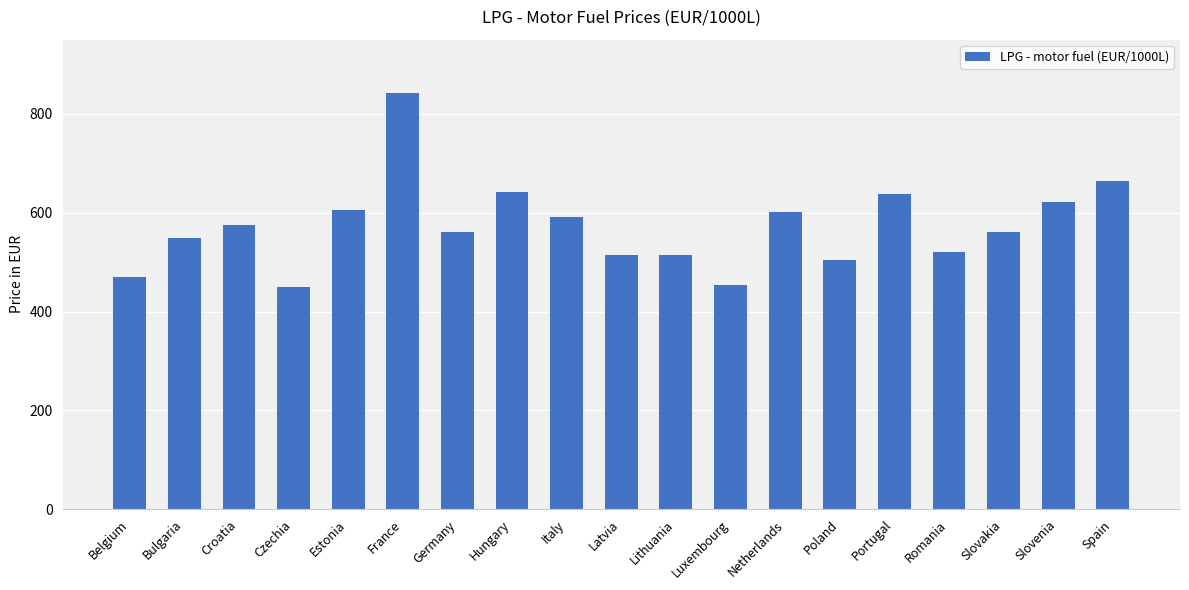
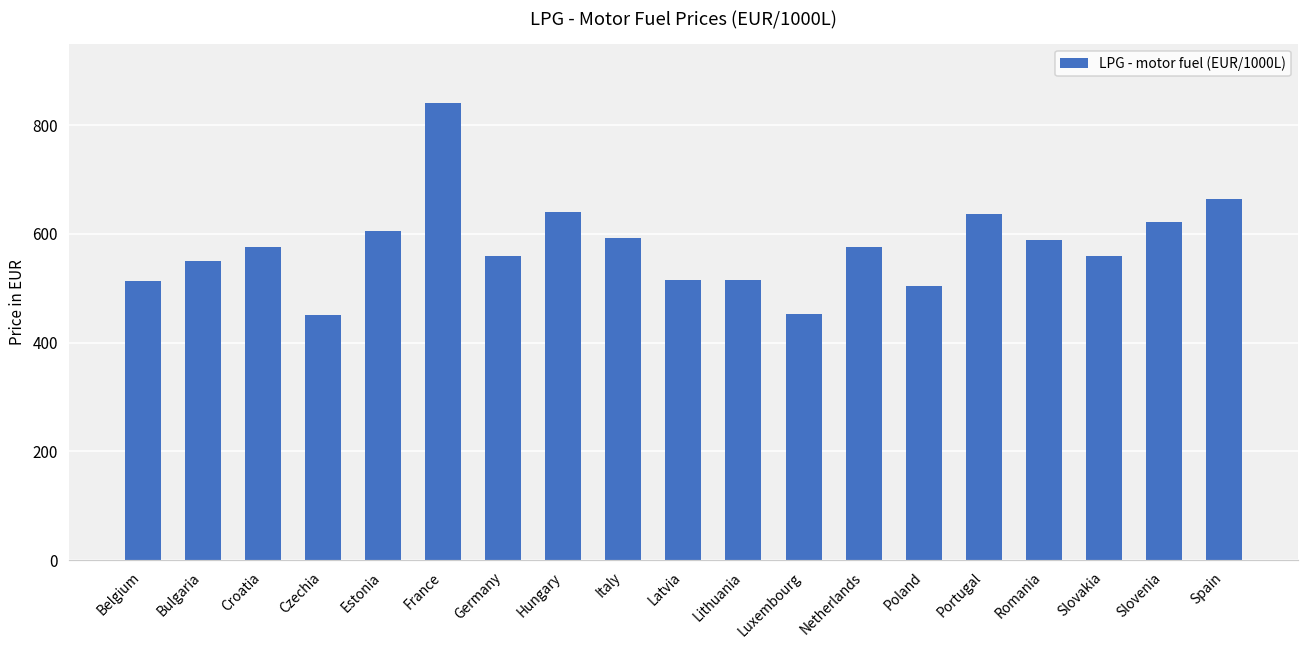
Belgium: 470 -> 510
Netherlands: 600 -> 580
Romania: 520 -> 590
